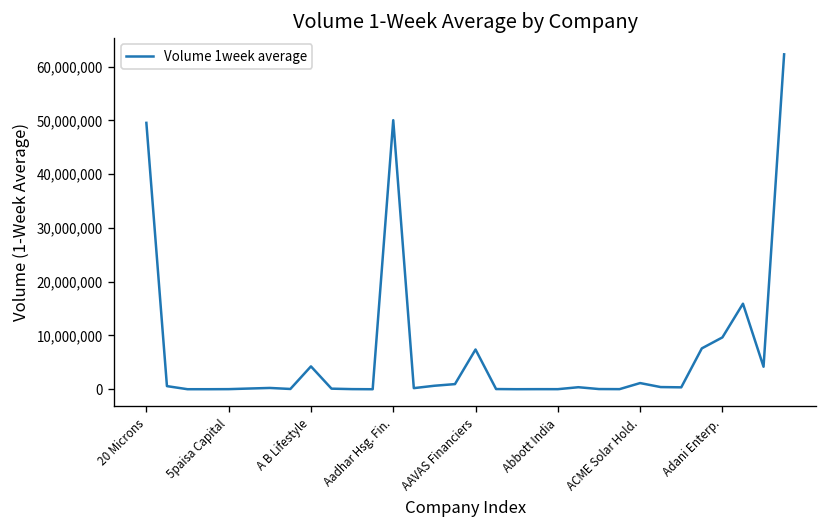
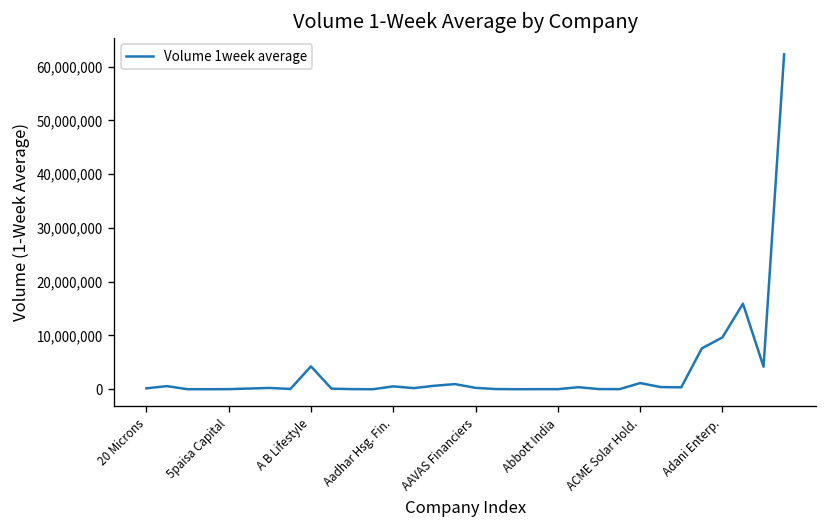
20 Microns: 50,000,000 -> 0
Aadhar Hsg. Fin.: 50,000,000 -> 1,000,000
AAVAS Financiers: 7,000,000 -> 0
